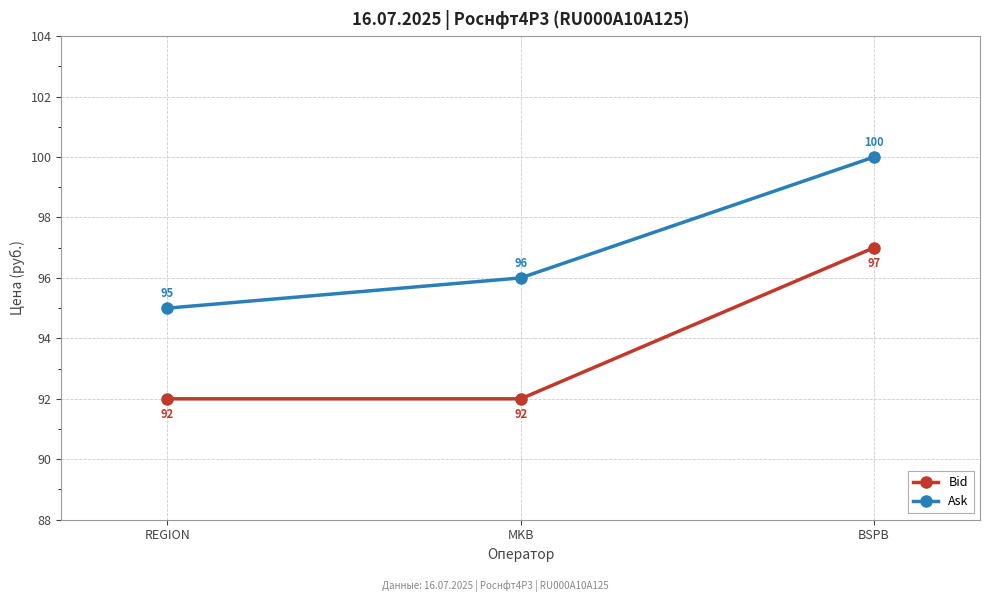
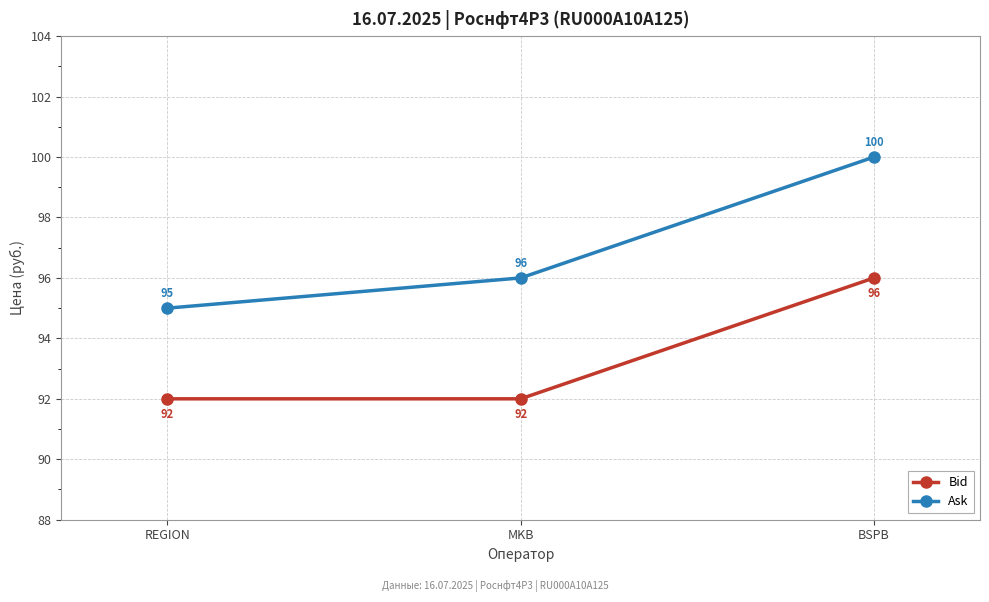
Bid, BSPB: 97 -> 96
